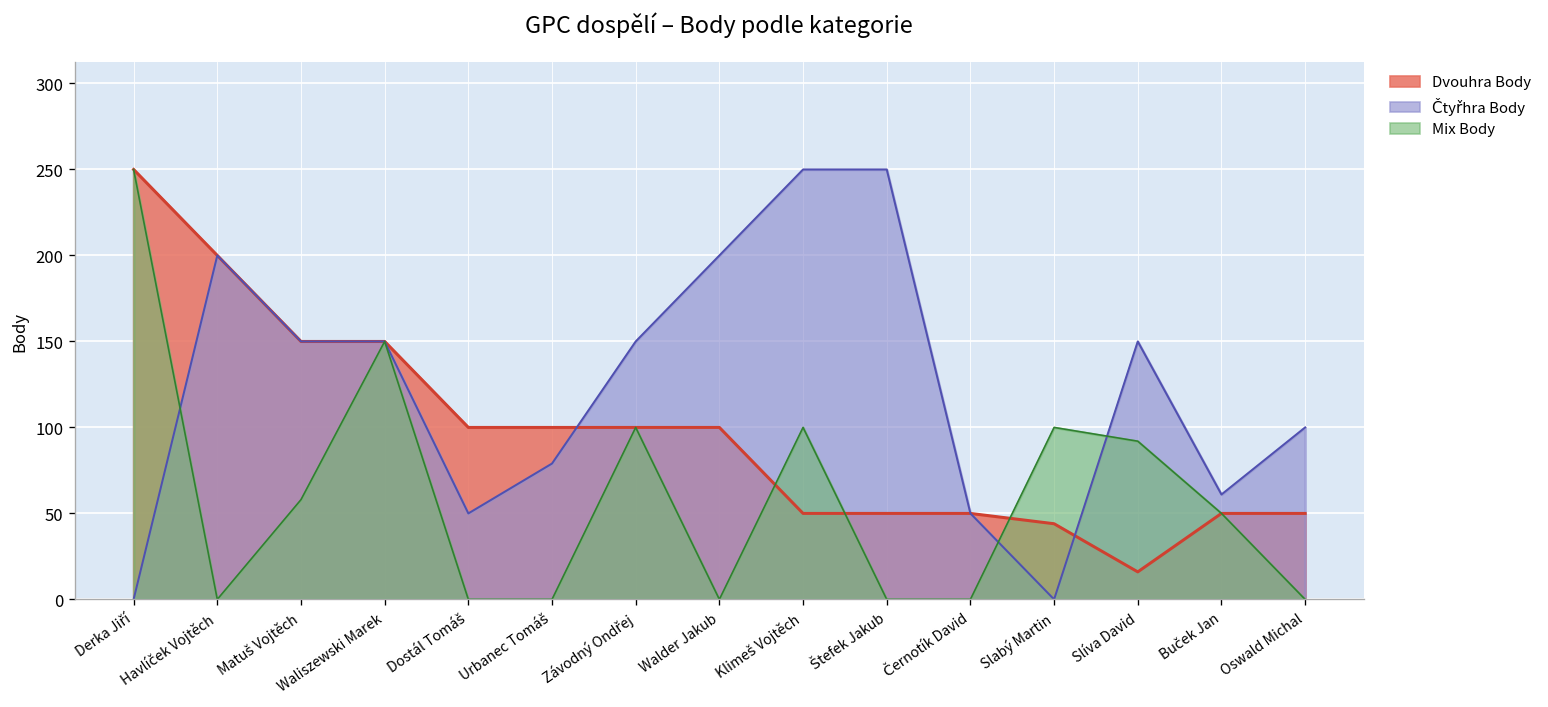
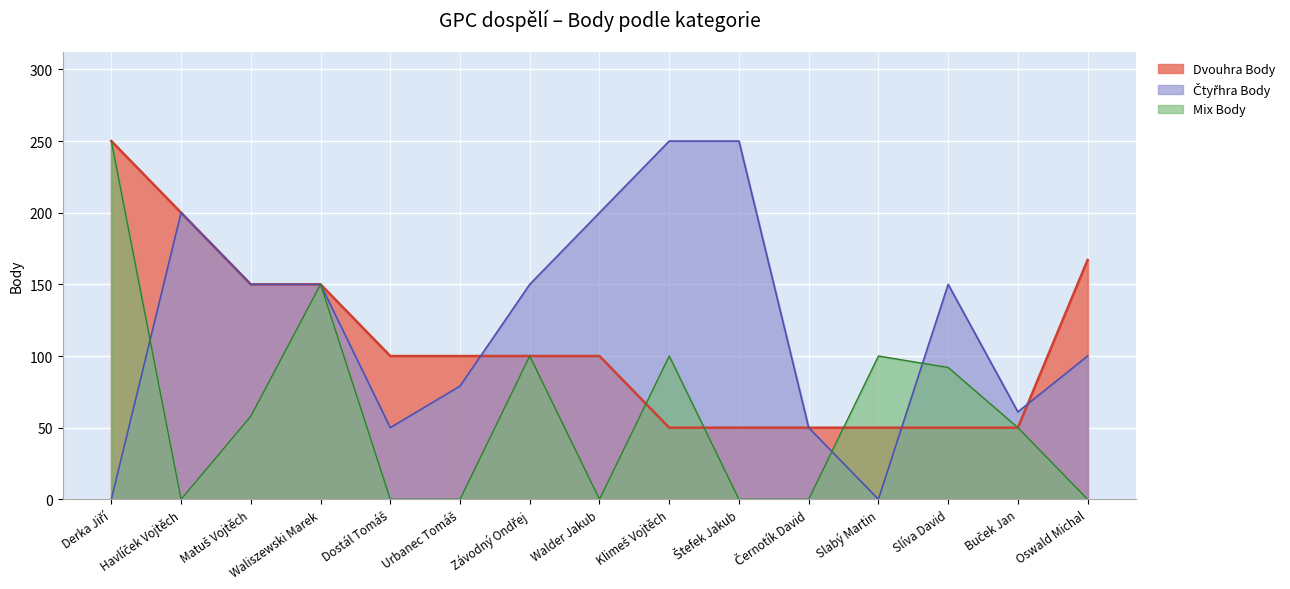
Dvouhra Body, Slabý Martin: 44 -> 50
Dvouhra Body, Slíva David: 16 -> 50
Dvouhra Body, Oswald Michal: 50 -> 167
